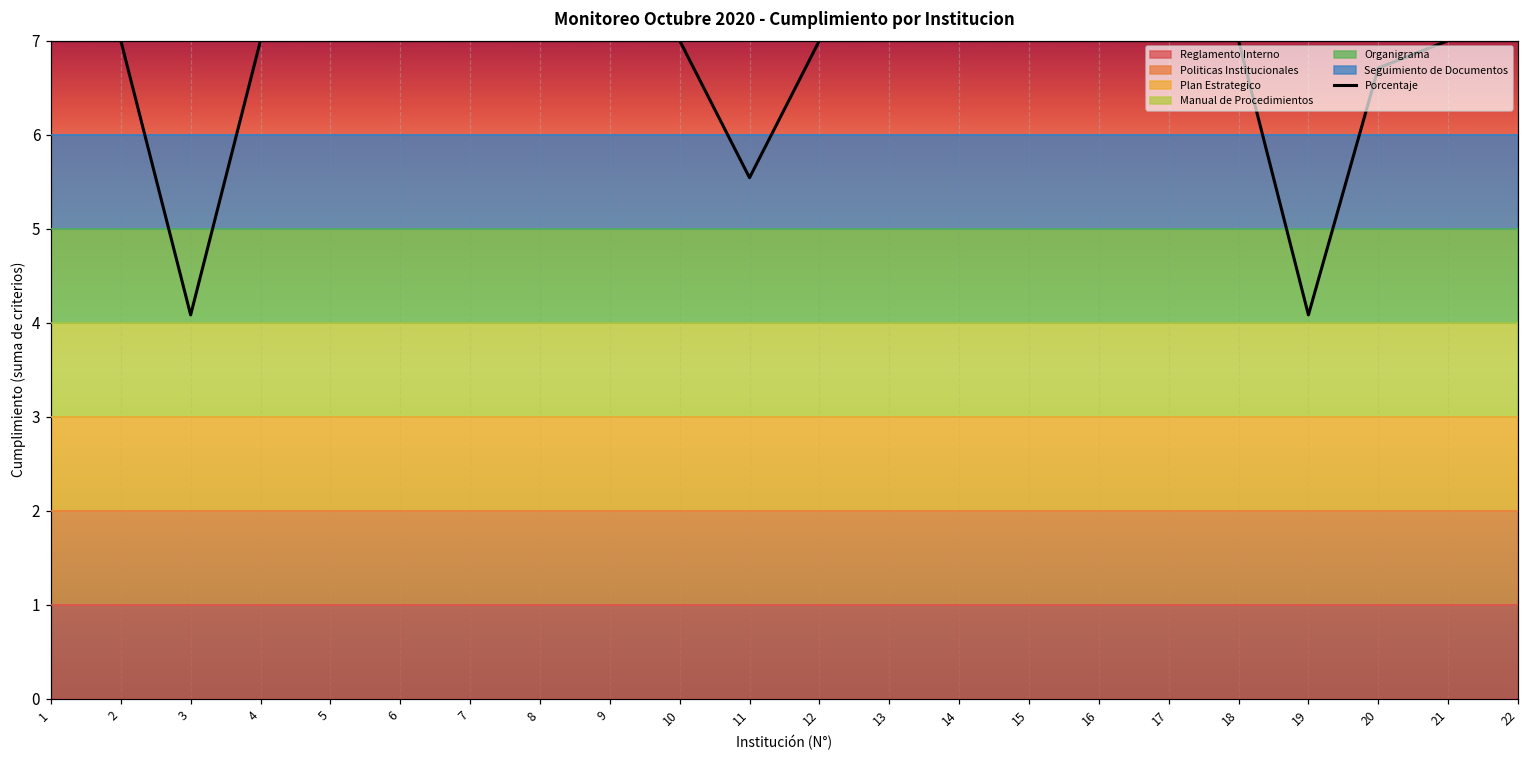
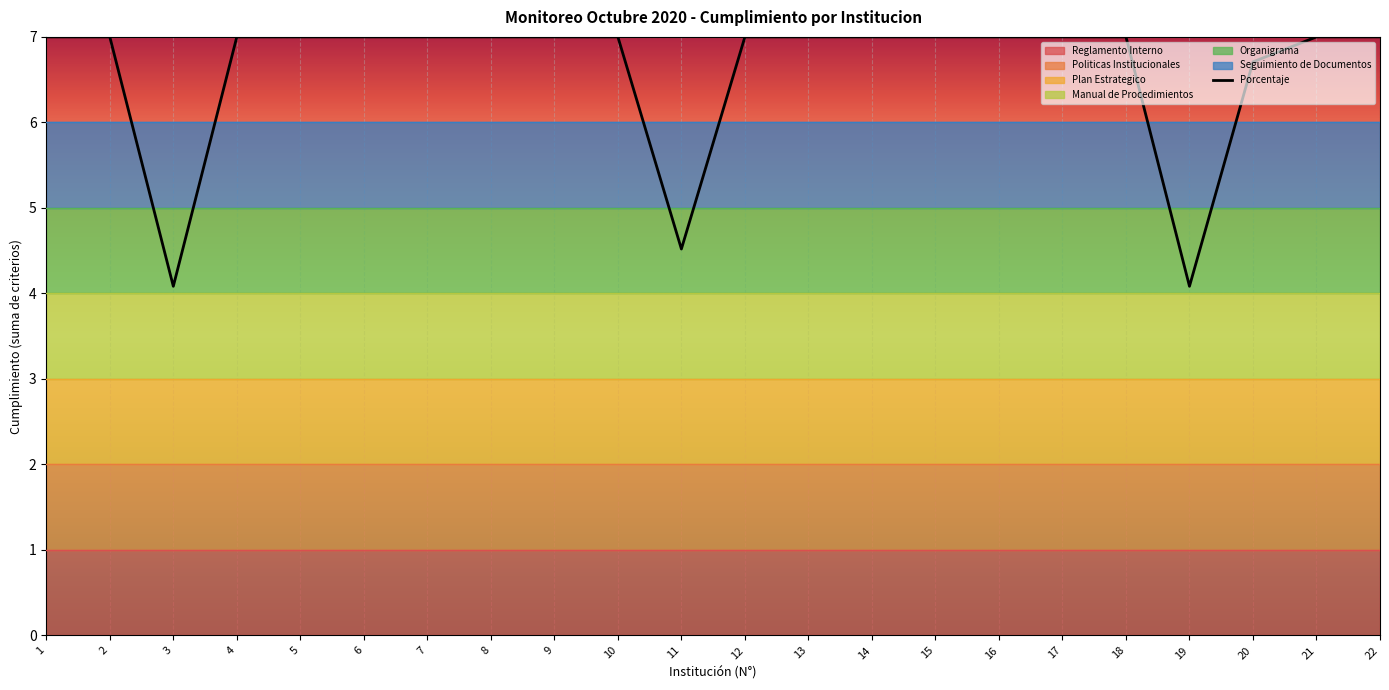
Porcentaje, 11: 5.5 -> 4.5
